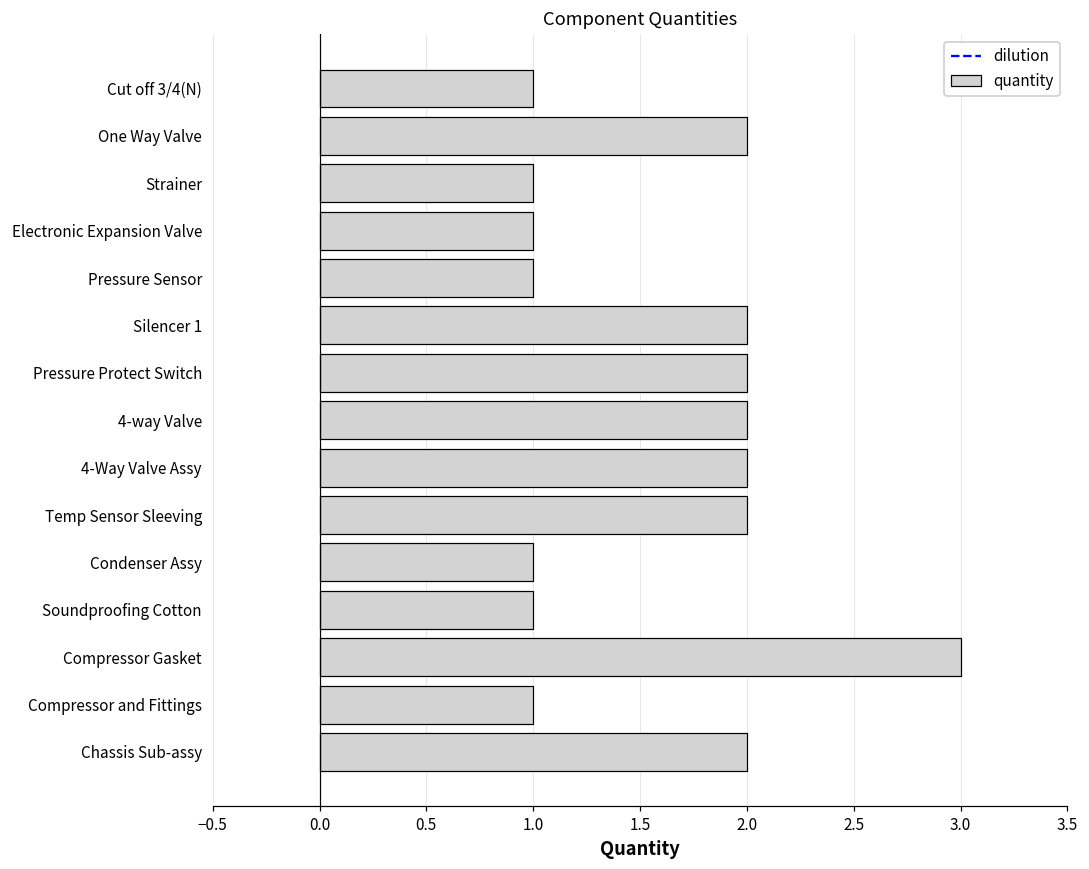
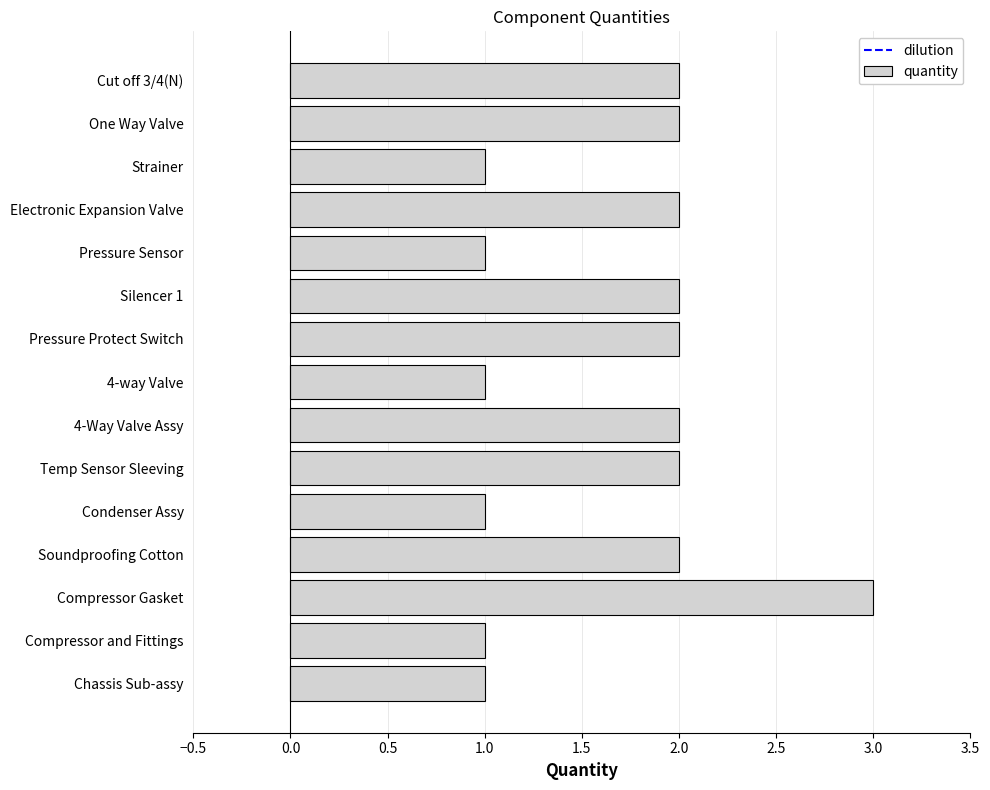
Cut off 3/4(N): 1 -> 2
Electronic Expansion Valve: 1 -> 2
4-way Valve: 2 -> 1
Soundproofing Cotton: 1 -> 2
Chassis Sub-assy: 2 -> 1
